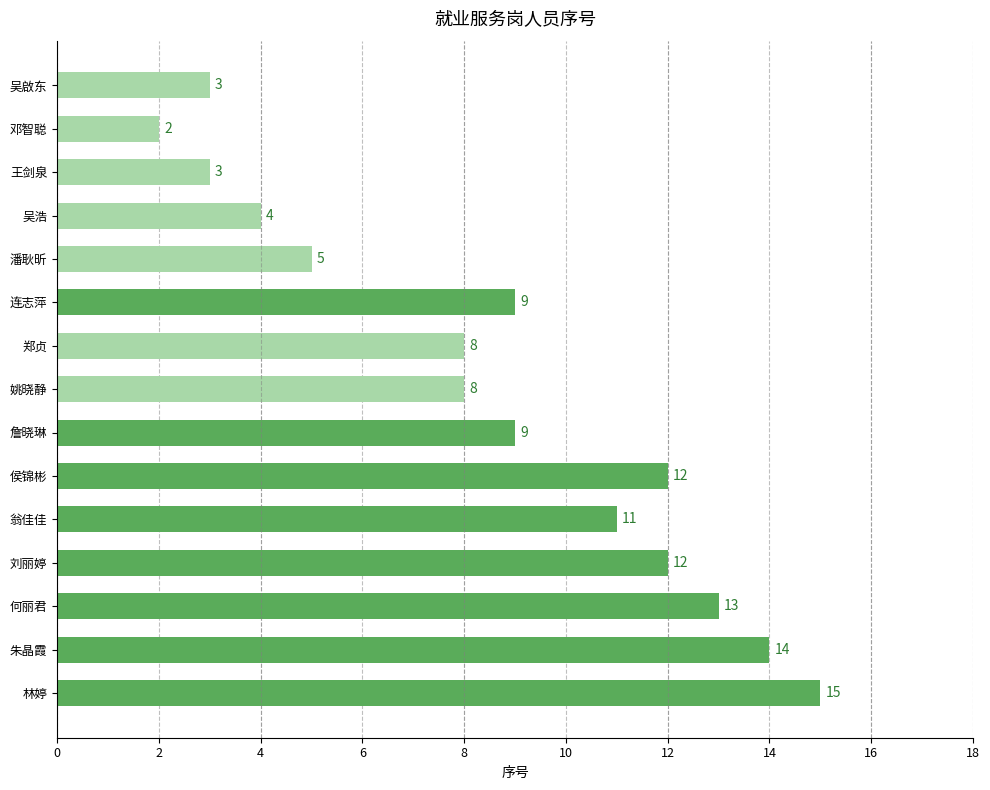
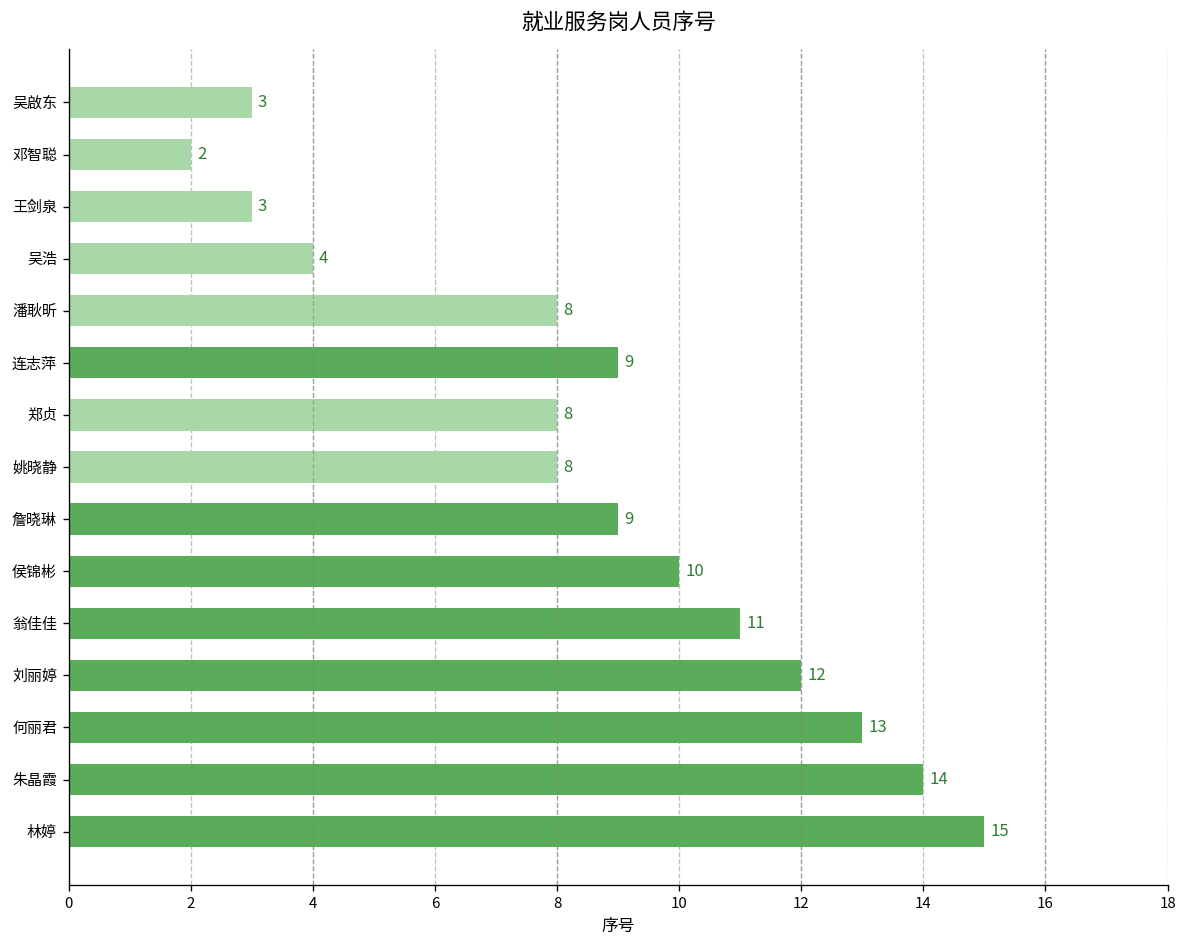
潘耿昕: 5 -> 8
侯锦彬: 12 -> 10
